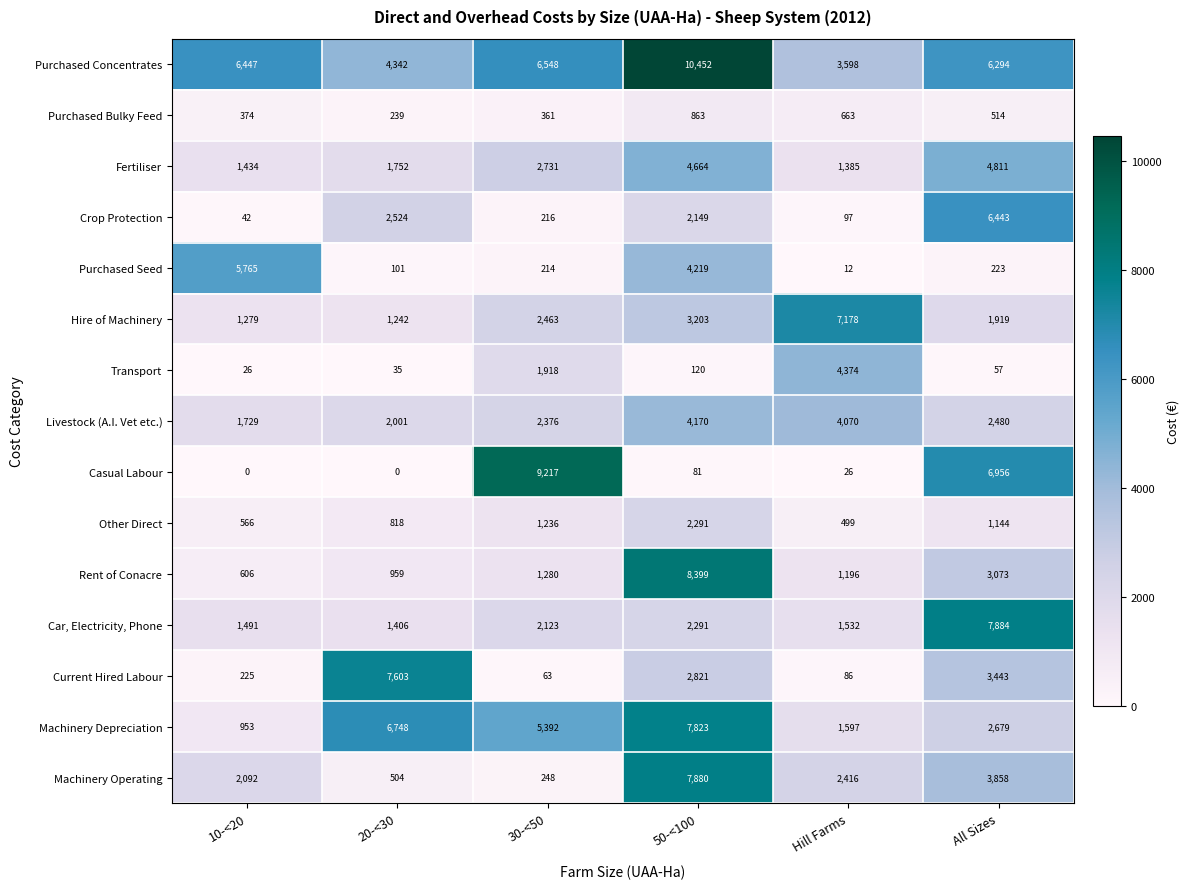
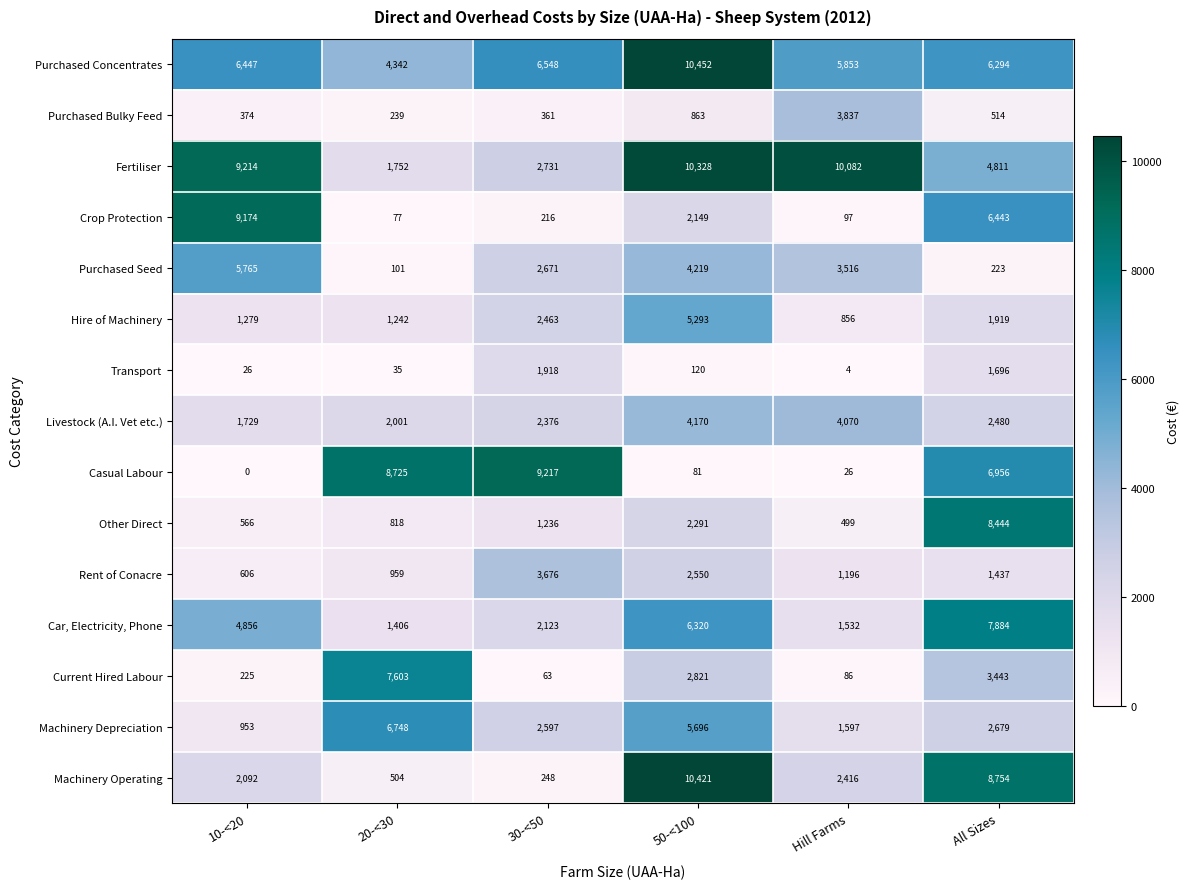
Purchased Concentrates, Hill Farms: 3,598 -> 5,853
Purchased Bulky Feed, Hill Farms: 663 -> 3,837
Fertiliser, 10-<20: 1,434 -> 9,214
Fertiliser, 50-<100: 4,664 -> 10,328
Fertiliser, Hill Farms: 1,385 -> 10,082
Crop Protection, 10-<20: 42 -> 9,174
Crop Protection, 20-<30: 2,524 -> 77
Purchased Seed, 30-<50: 214 -> 2,671
Purchased Seed, Hill Farms: 12 -> 3,516
Hire of Machinery, 50-<100: 3,203 -> 5,293
Hire of Machinery, Hill Farms: 7,178 -> 856
Transport, Hill Farms: 4,374 -> 4
Transport, All Sizes: 57 -> 1,696
Casual Labour, 20-<30: 0 -> 8,725
Other Direct, All Sizes: 1,144 -> 8,444
Rent of Conacre, 30-<50: 1,280 -> 3,676
Rent of Conacre, 50-<100: 8,399 -> 2,550
Rent of Conacre, All Sizes: 3,073 -> 1,437
Car, Electricity, Phone, 10-<20: 1,491 -> 4,856
Car, Electricity, Phone, 50-<100: 2,291 -> 6,320
Machinery Depreciation, 30-<50: 5,392 -> 2,597
Machinery Depreciation, 50-<100: 7,823 -> 5,696
Machinery Operating, 50-<100: 7,880 -> 10,421
Machinery Operating, All Sizes: 3,858 -> 8,754
